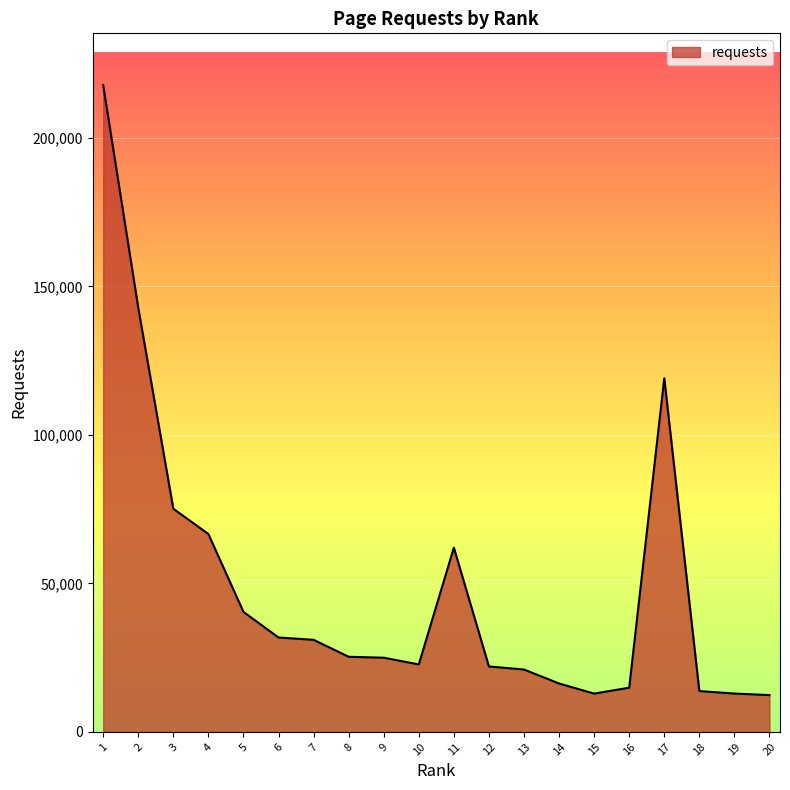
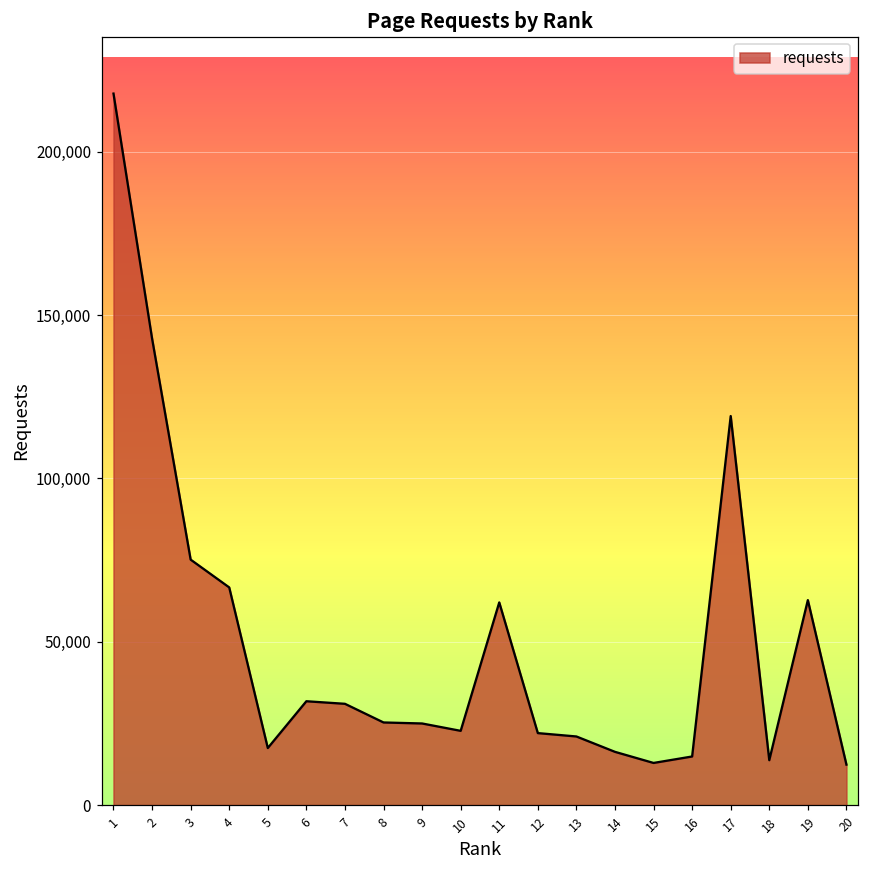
5: 40,000 -> 17,000
19: 13,000 -> 63,000
